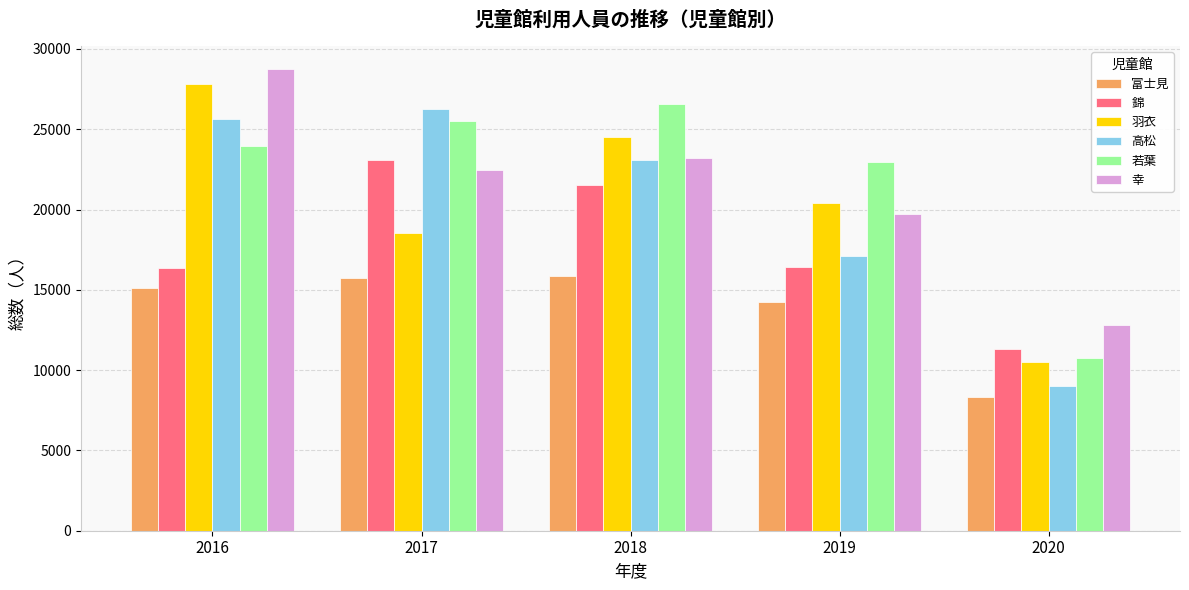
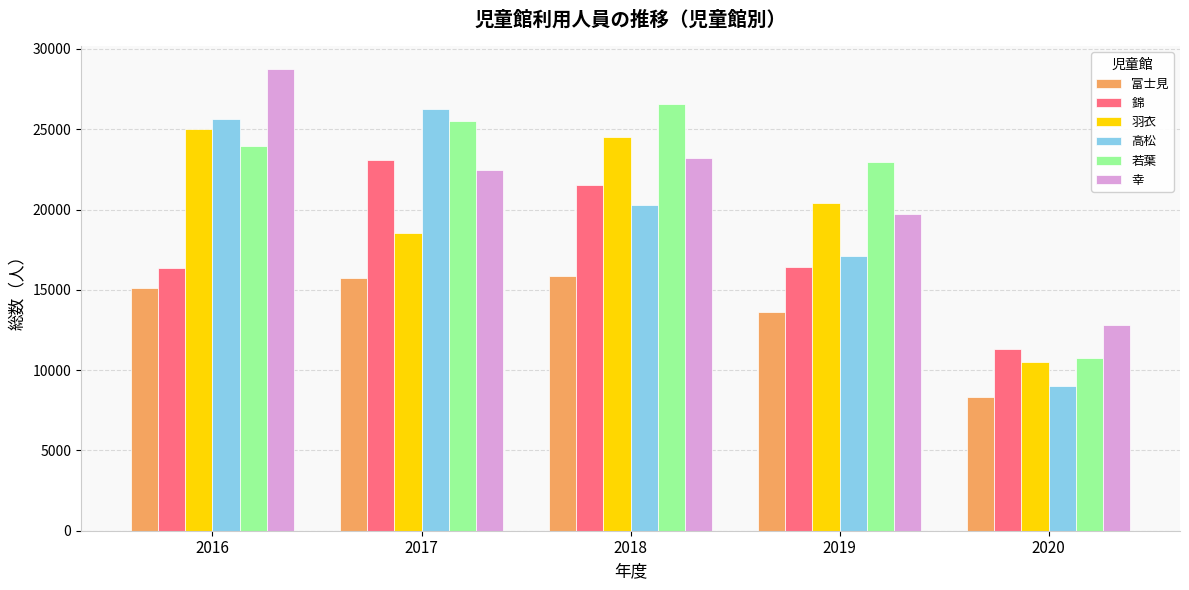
羽衣, 2016: 27800 -> 25000
高松, 2018: 23100 -> 20300
富士見, 2019: 14200 -> 13600
